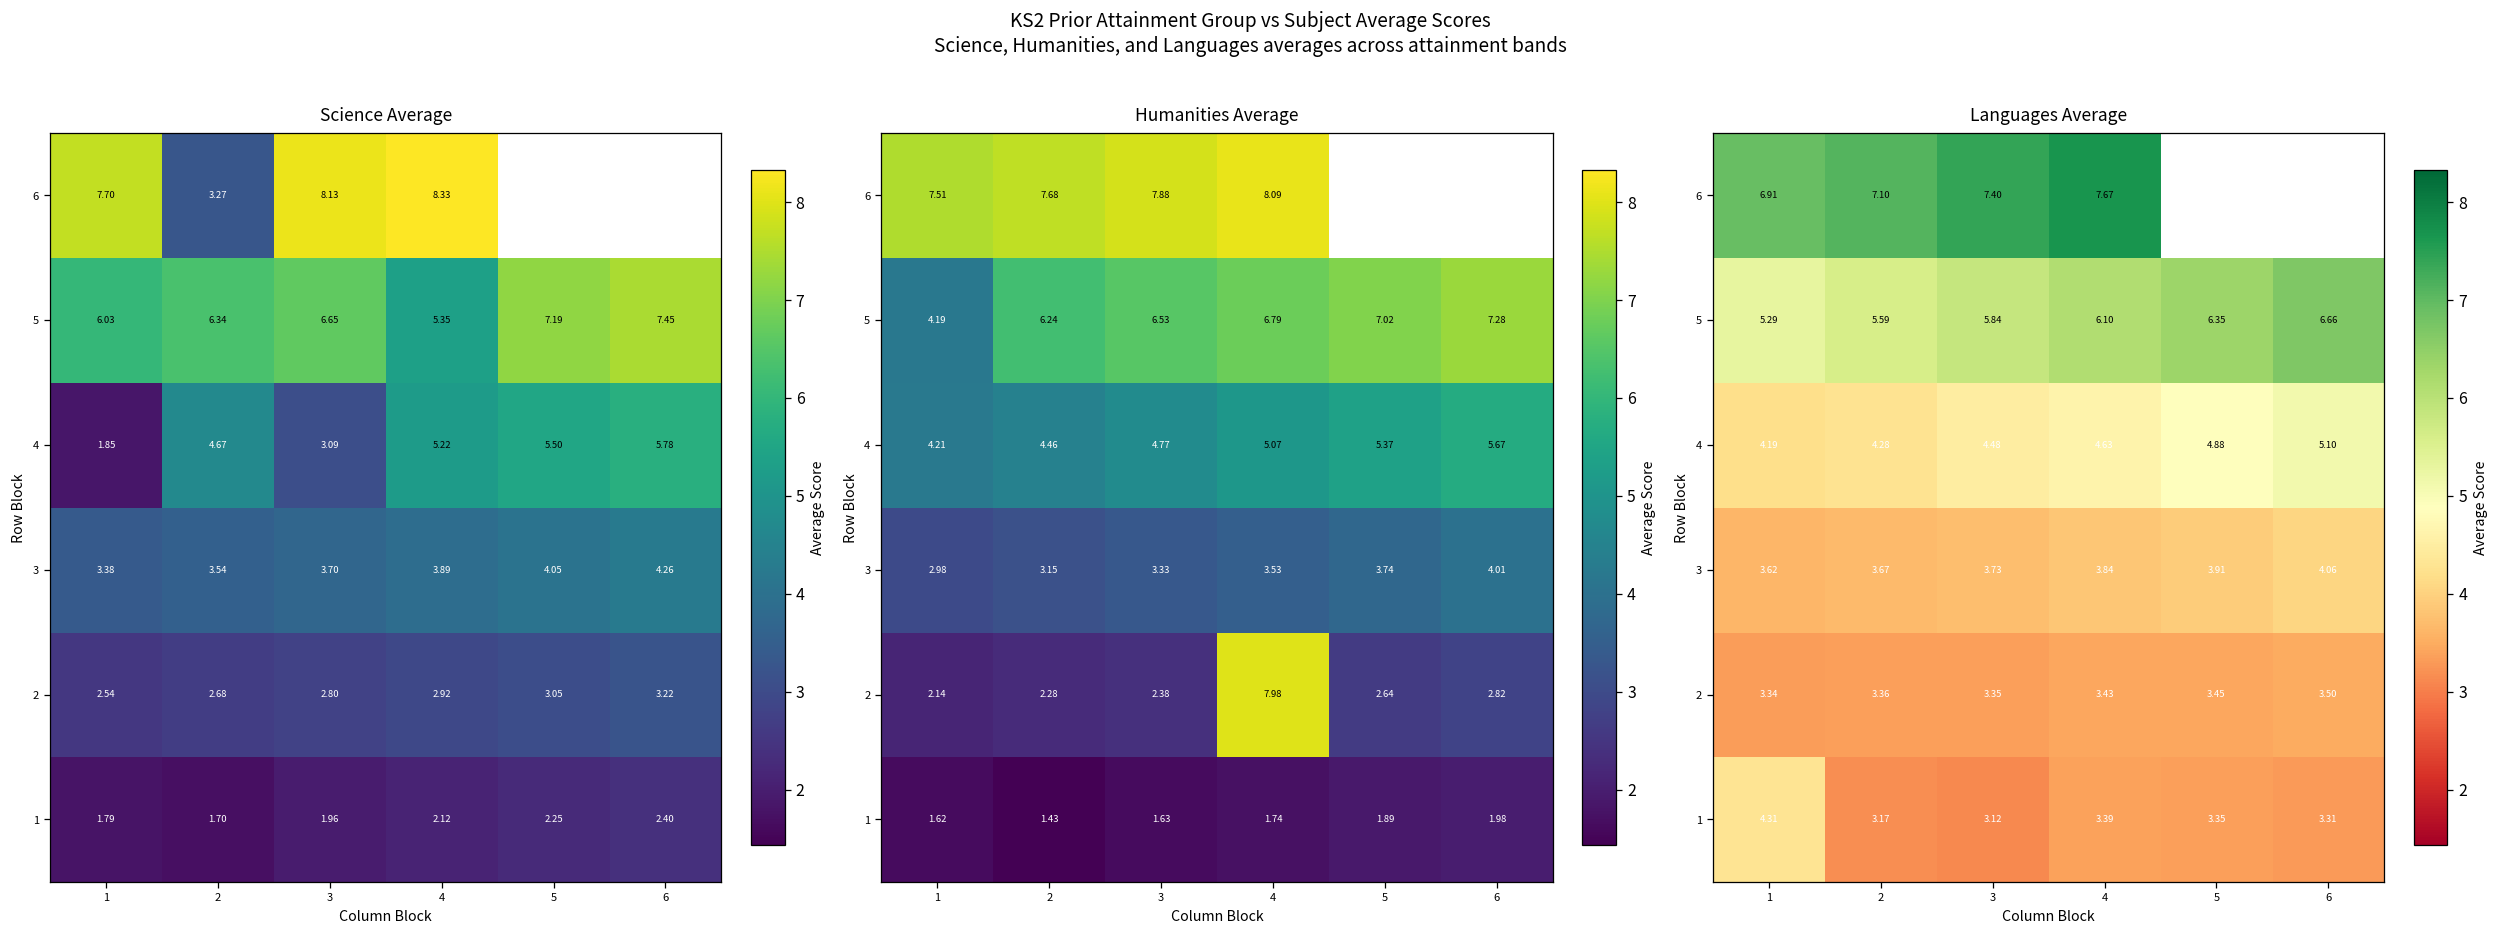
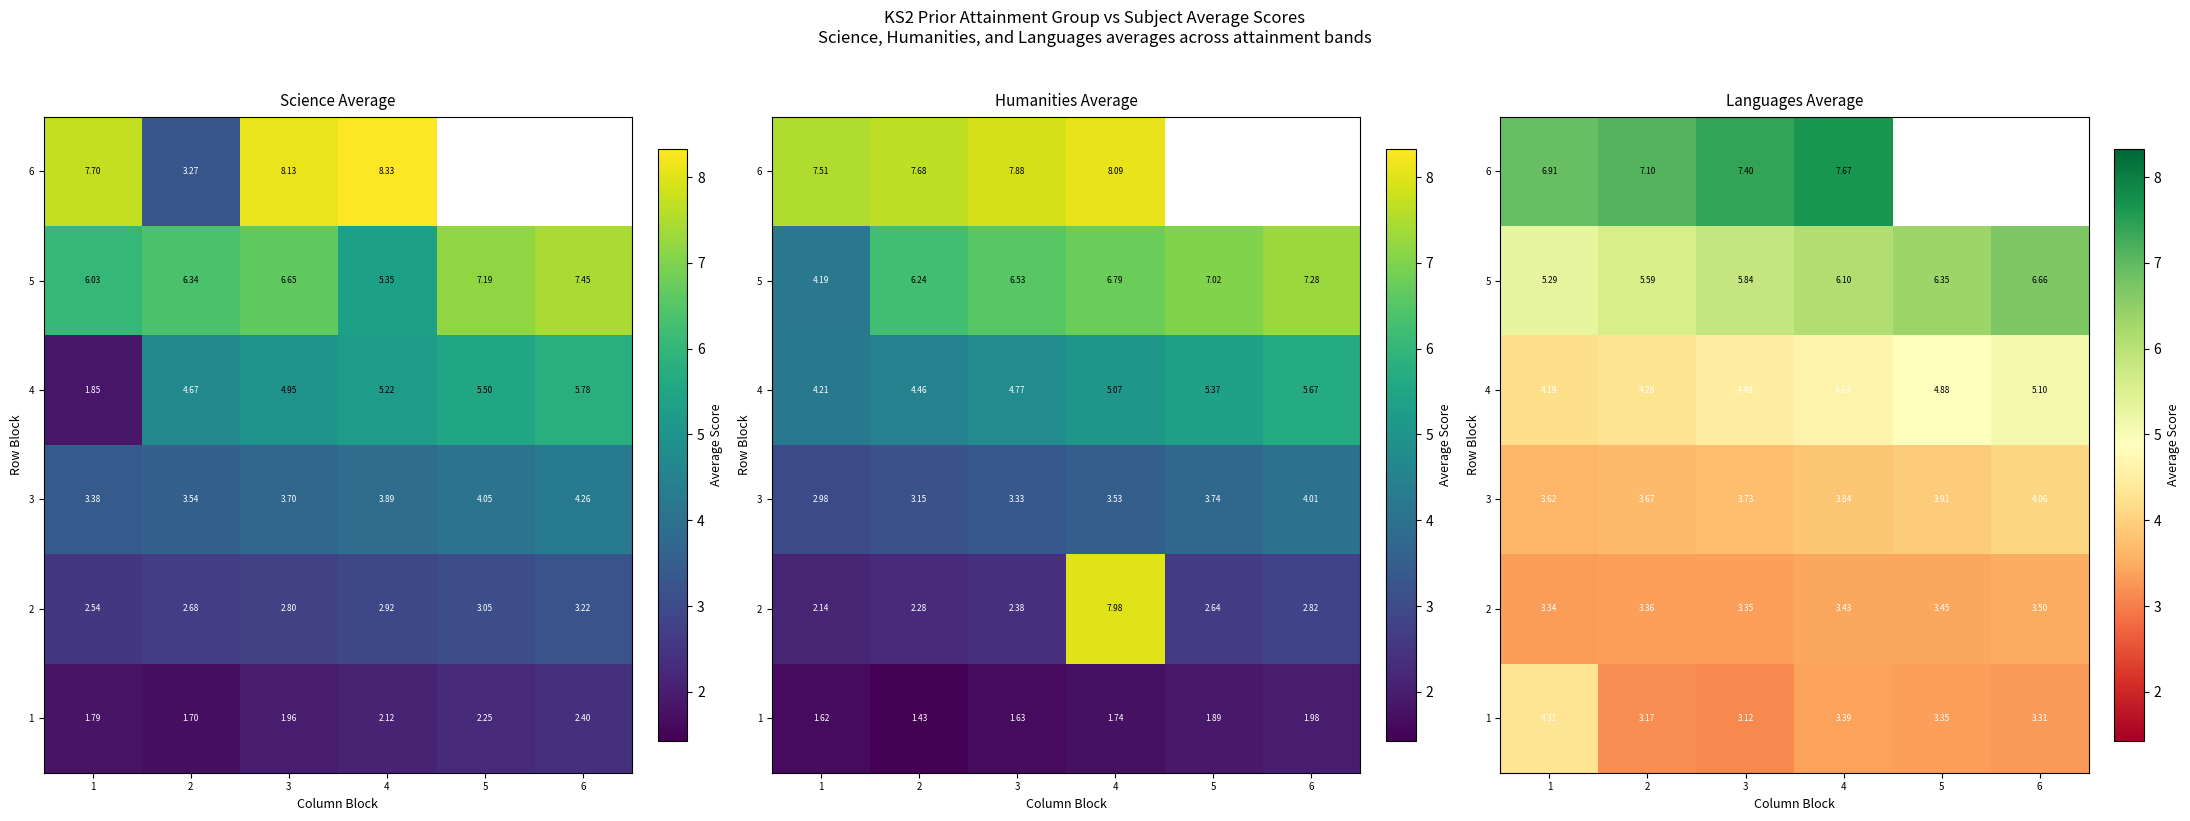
Science Average, 4, 3: 3.09 -> 4.95
